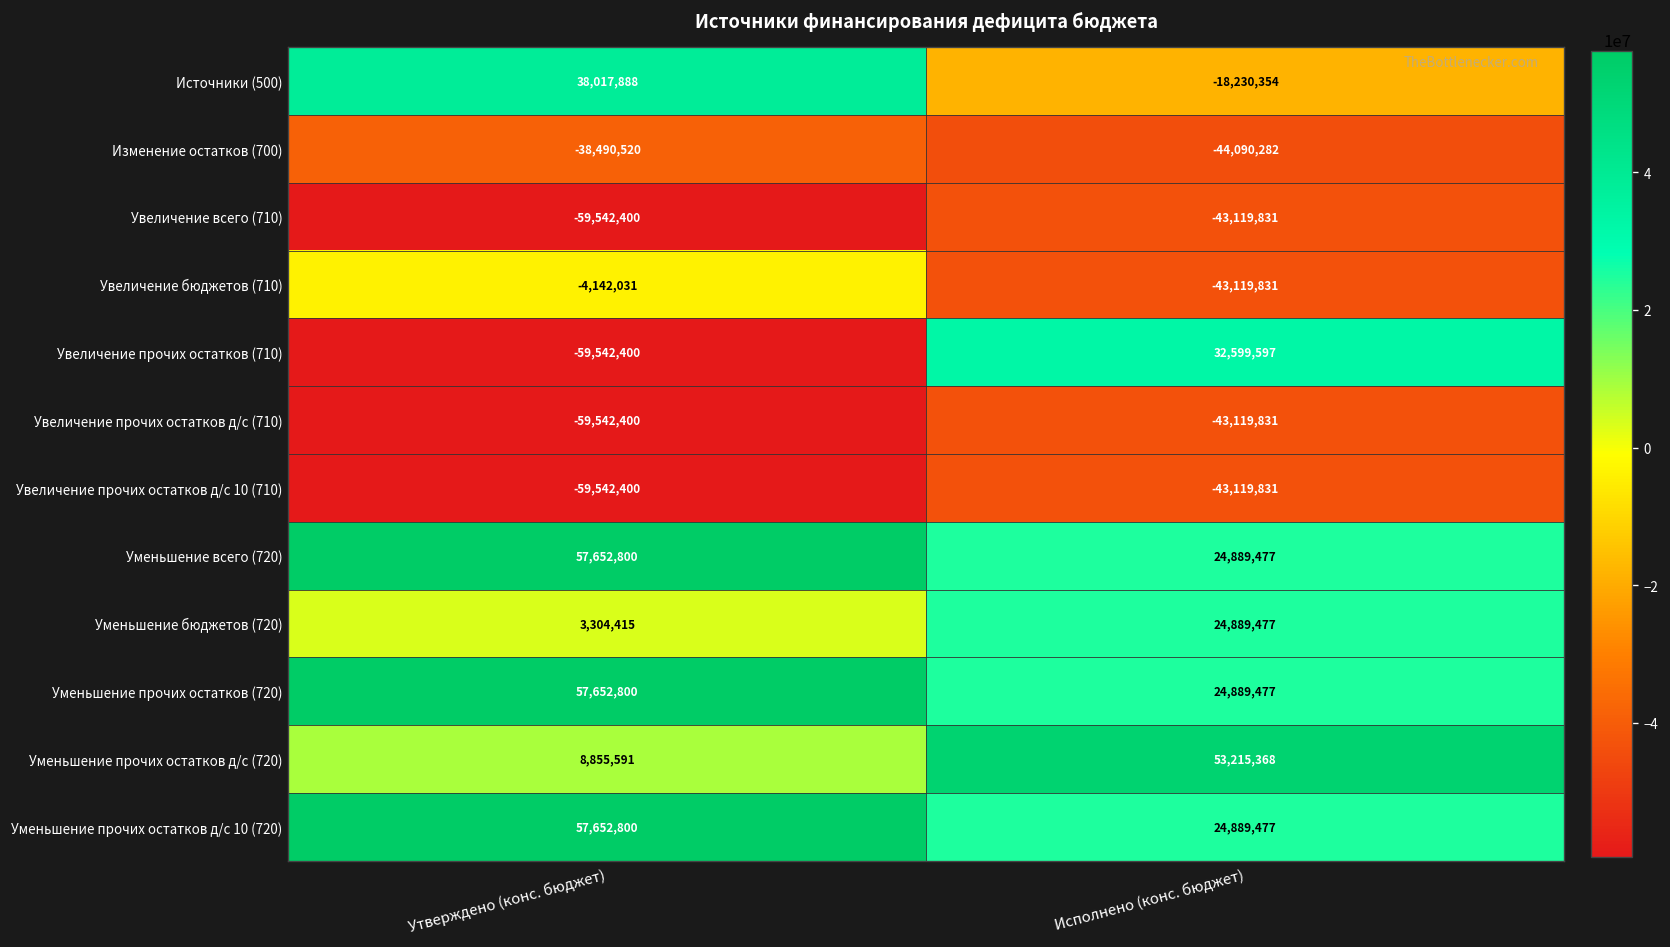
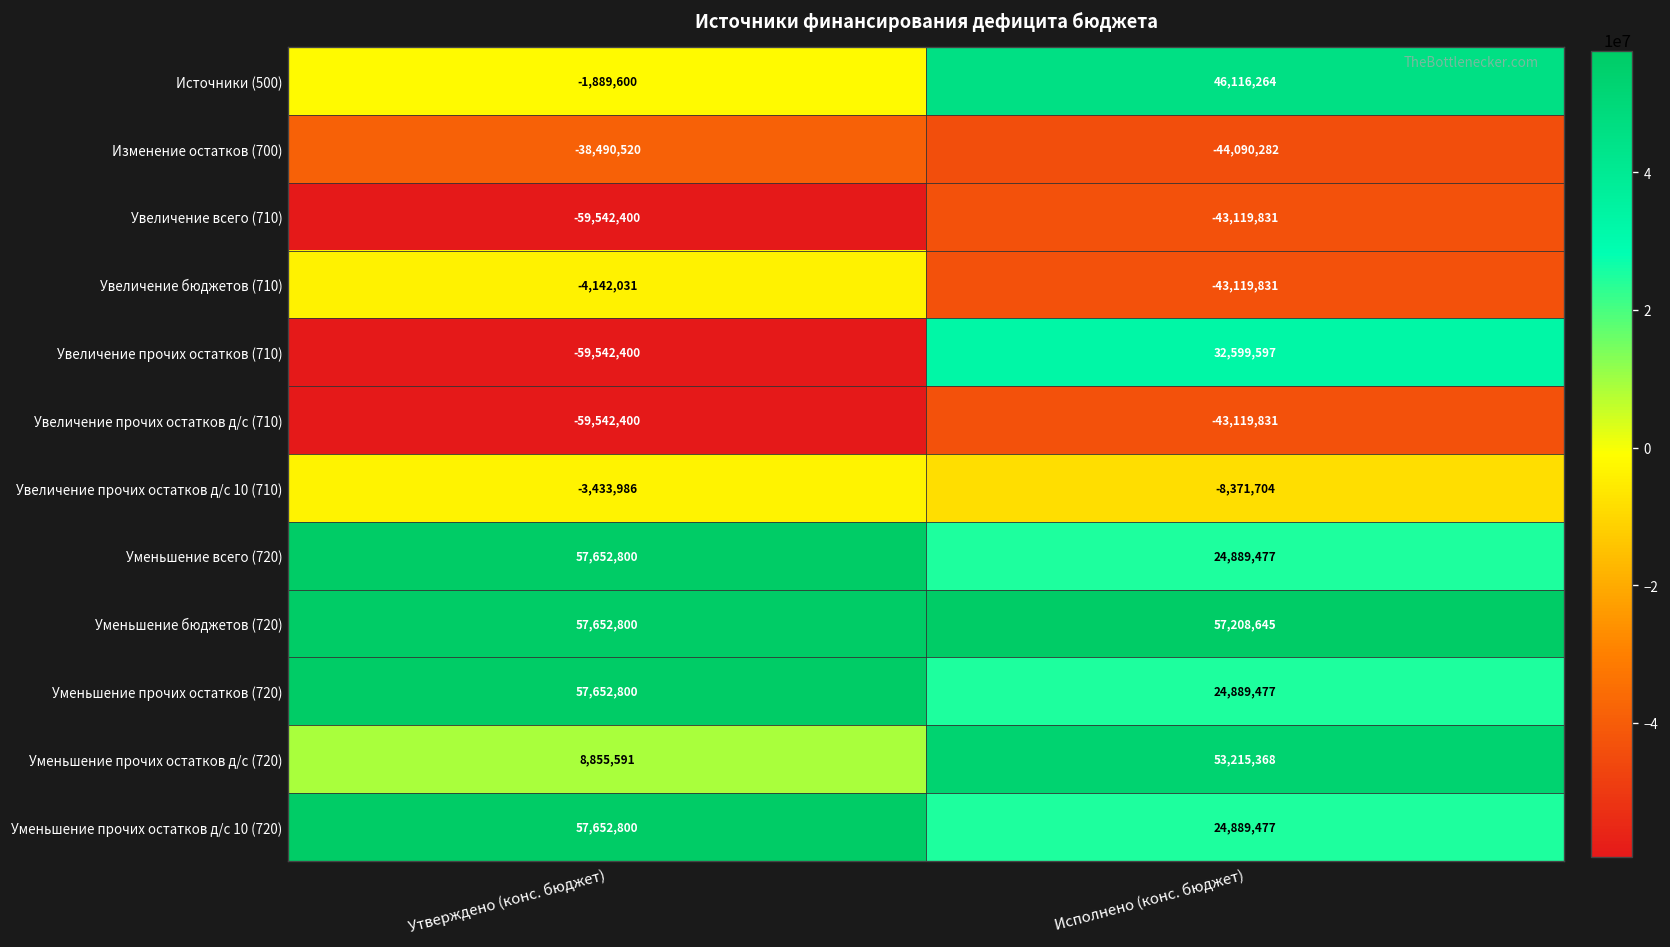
Источники (500), Утверждено (конс. бюджет): 38,017,888 -> -1,889,600
Источники (500), Исполнено (конс. бюджет): -18,230,354 -> 46,116,264
Увеличение прочих остатков д/с 10 (710), Утверждено (конс. бюджет): -59,542,400 -> -3,433,986
Увеличение прочих остатков д/с 10 (710), Исполнено (конс. бюджет): -43,119,831 -> -8,371,704
Уменьшение бюджетов (720), Утверждено (конс. бюджет): 3,304,415 -> 57,652,800
Уменьшение бюджетов (720), Исполнено (конс. бюджет): 24,889,477 -> 57,208,645
